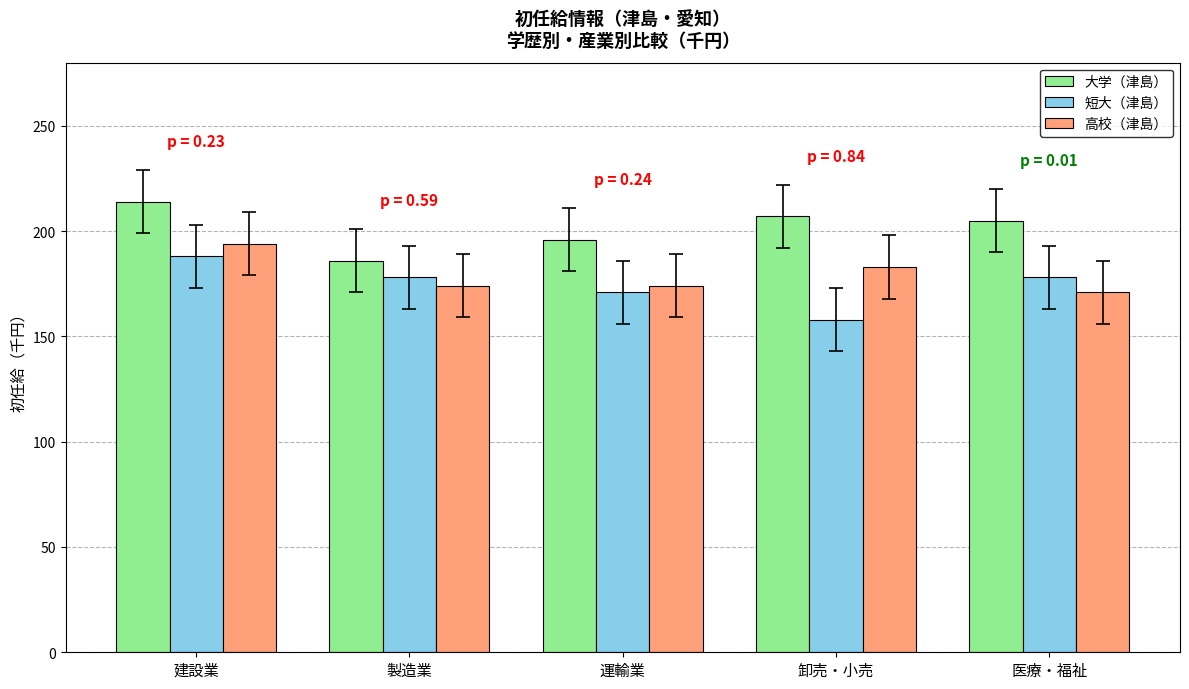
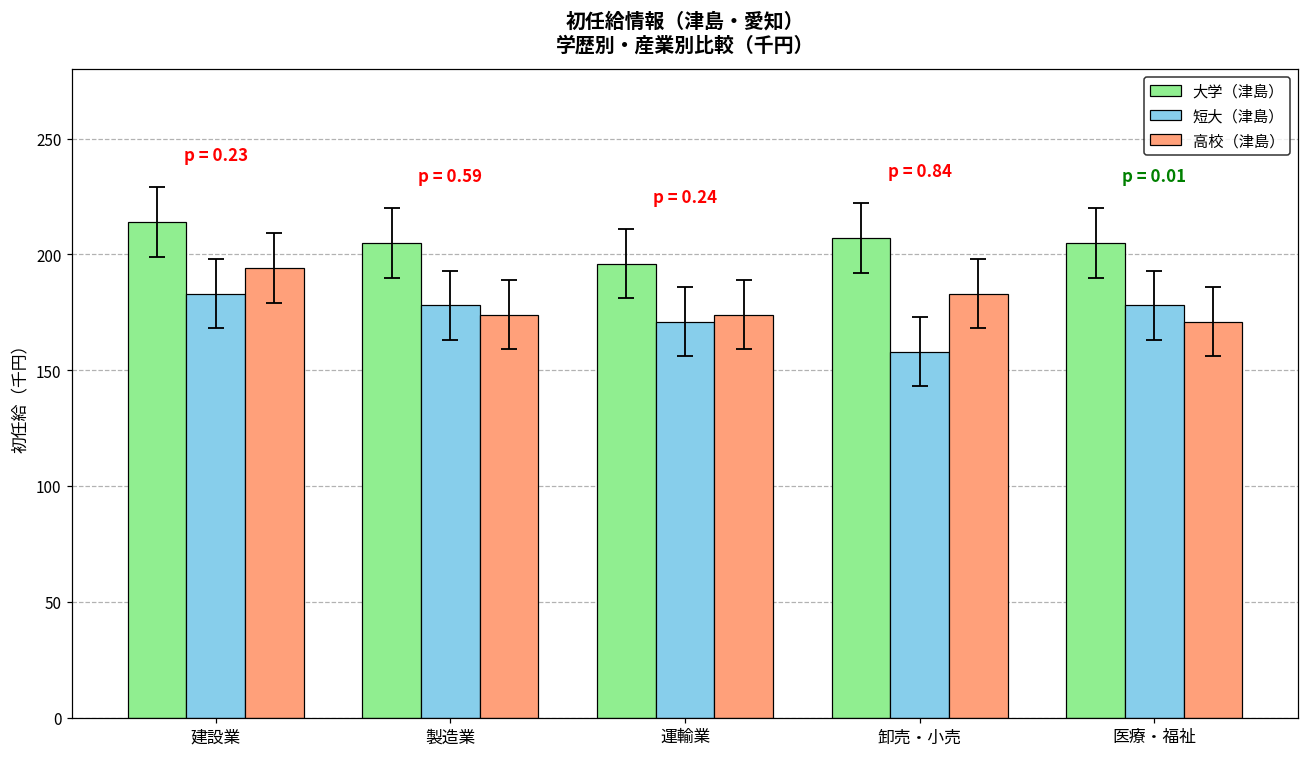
短大（津島）, 建設業: 188 -> 183
大学（津島）, 製造業: 186 -> 205
